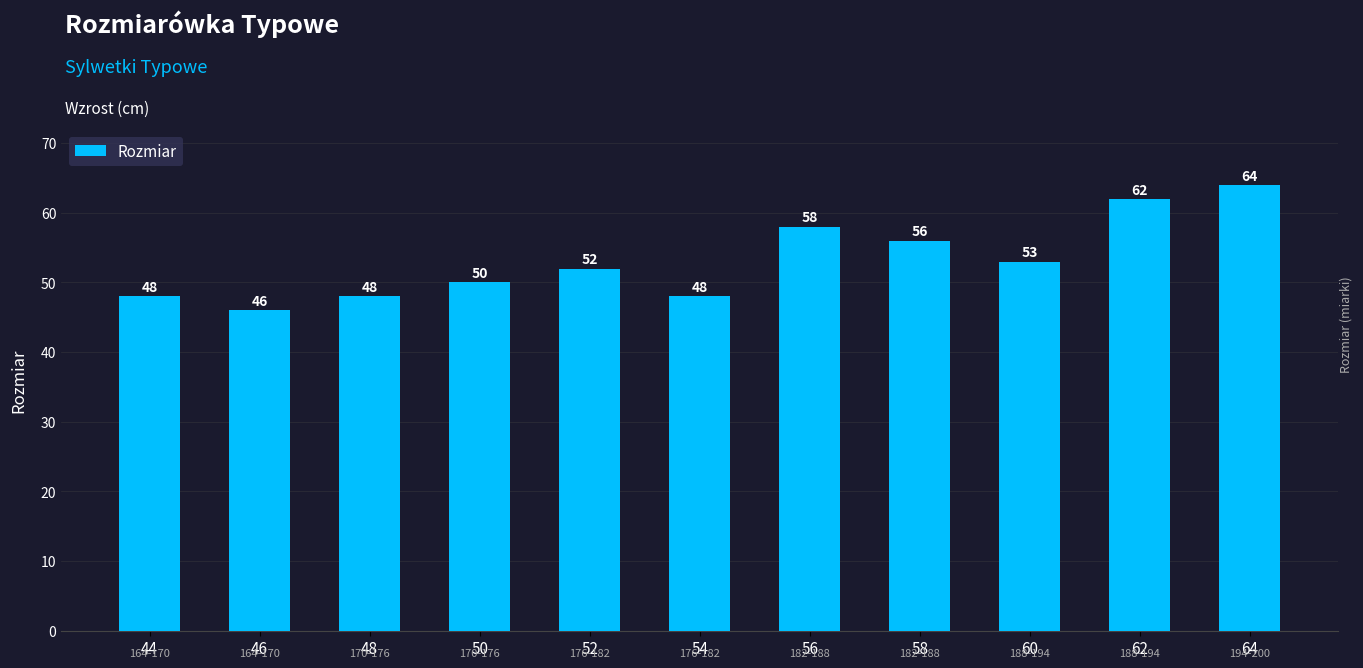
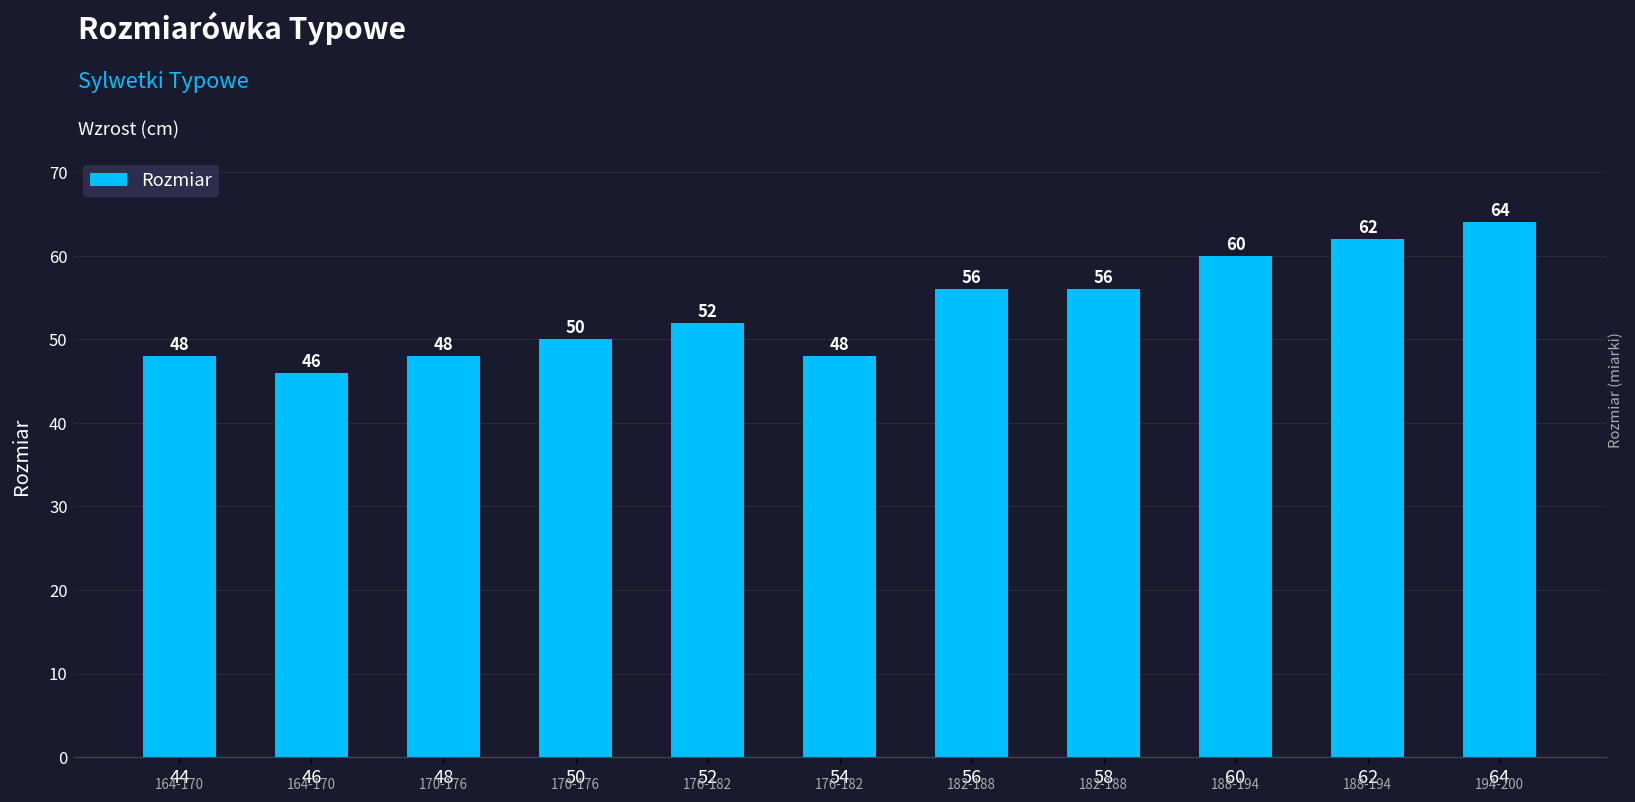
56: 58 -> 56
60: 53 -> 60
